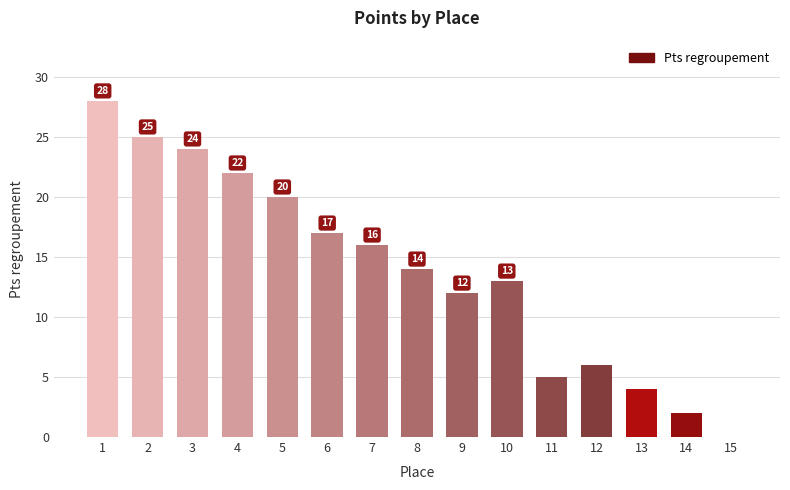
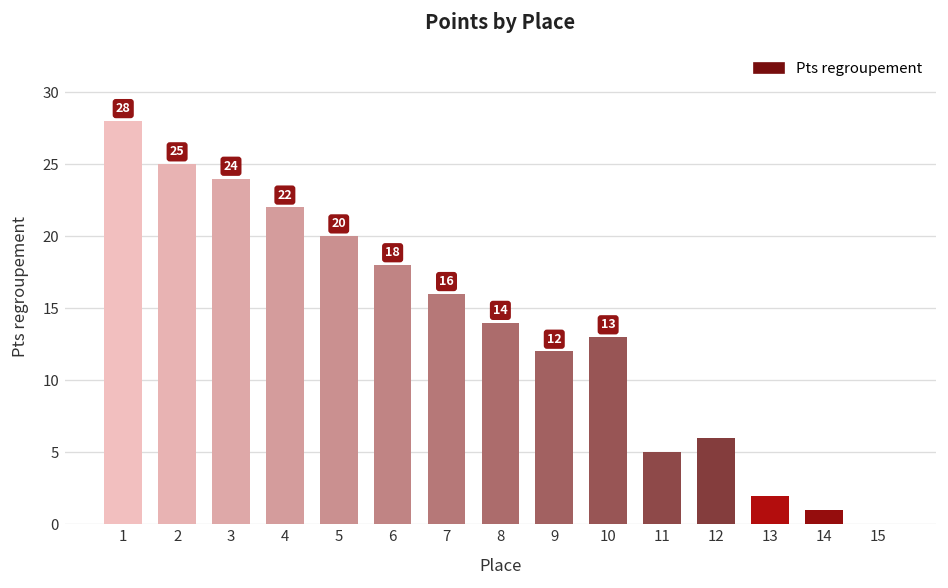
6: 17 -> 18
13: 4 -> 2
14: 2 -> 1
